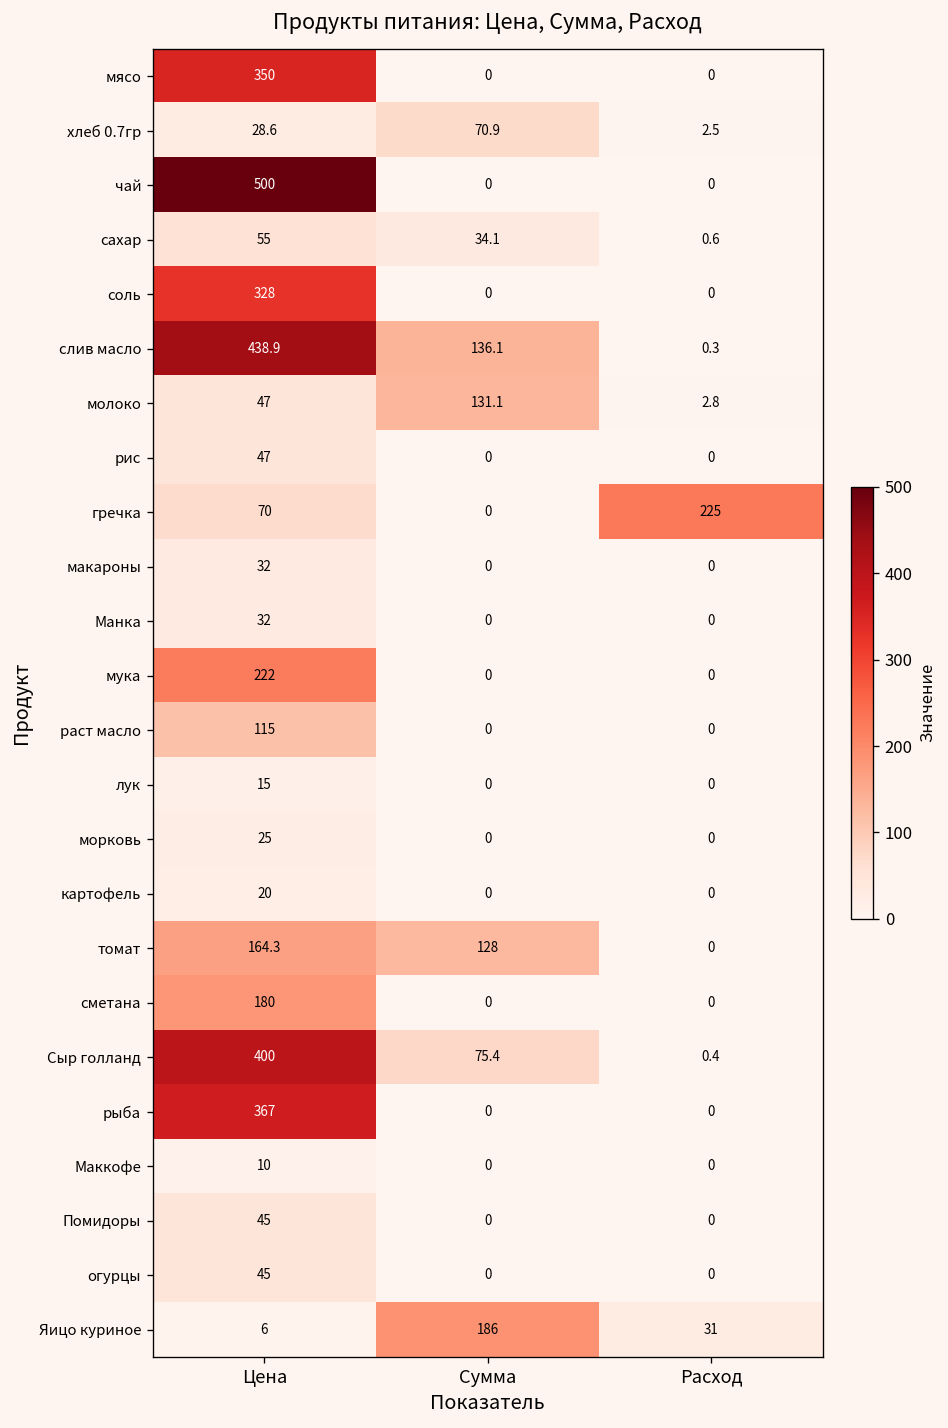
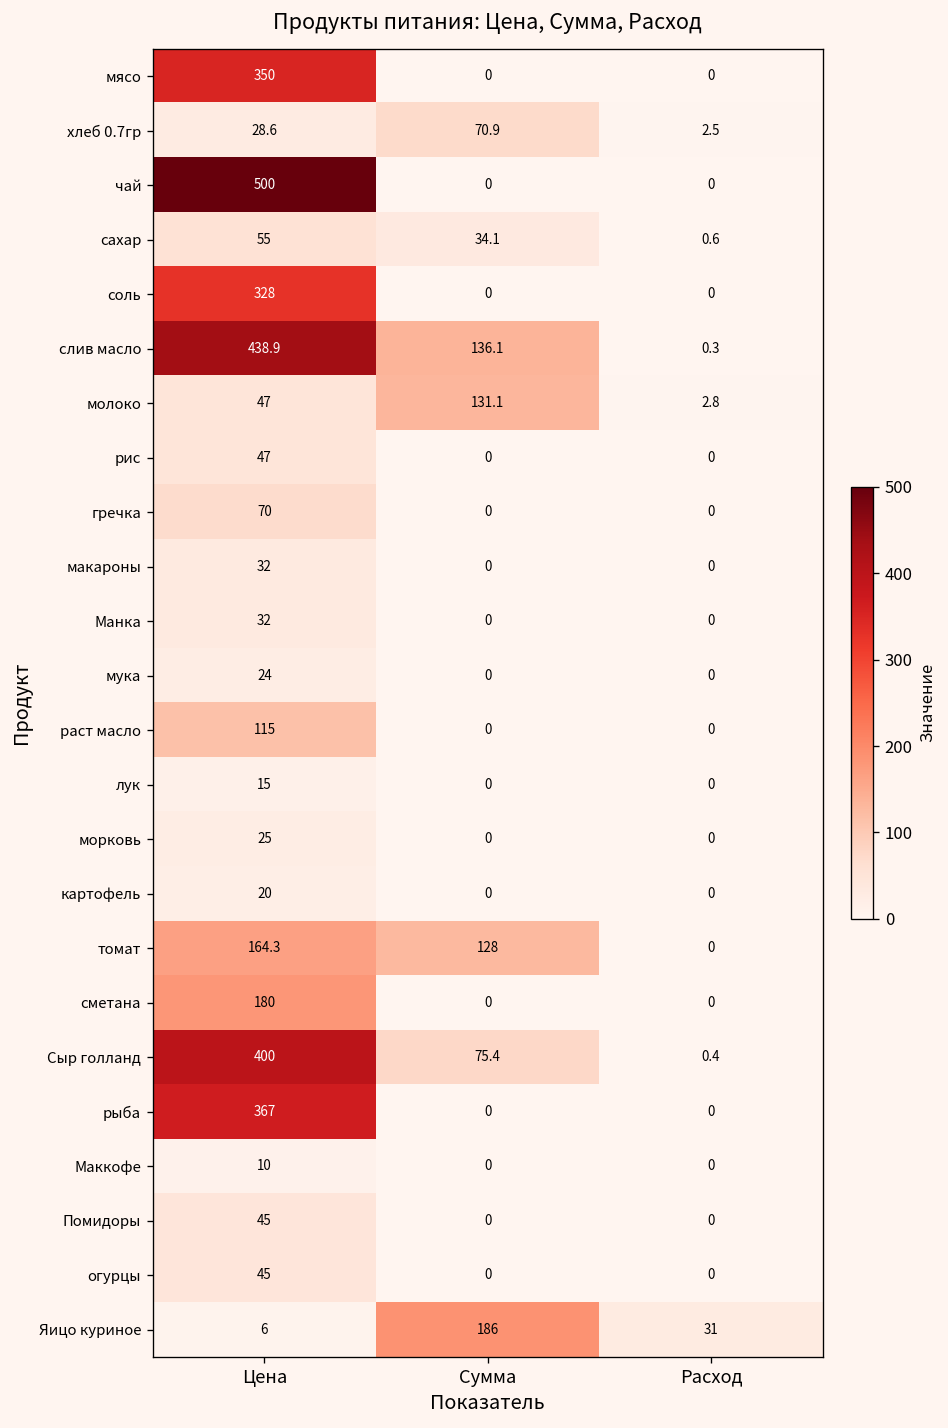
гречка, Расход: 225 -> 0
мука, Цена: 222 -> 24
